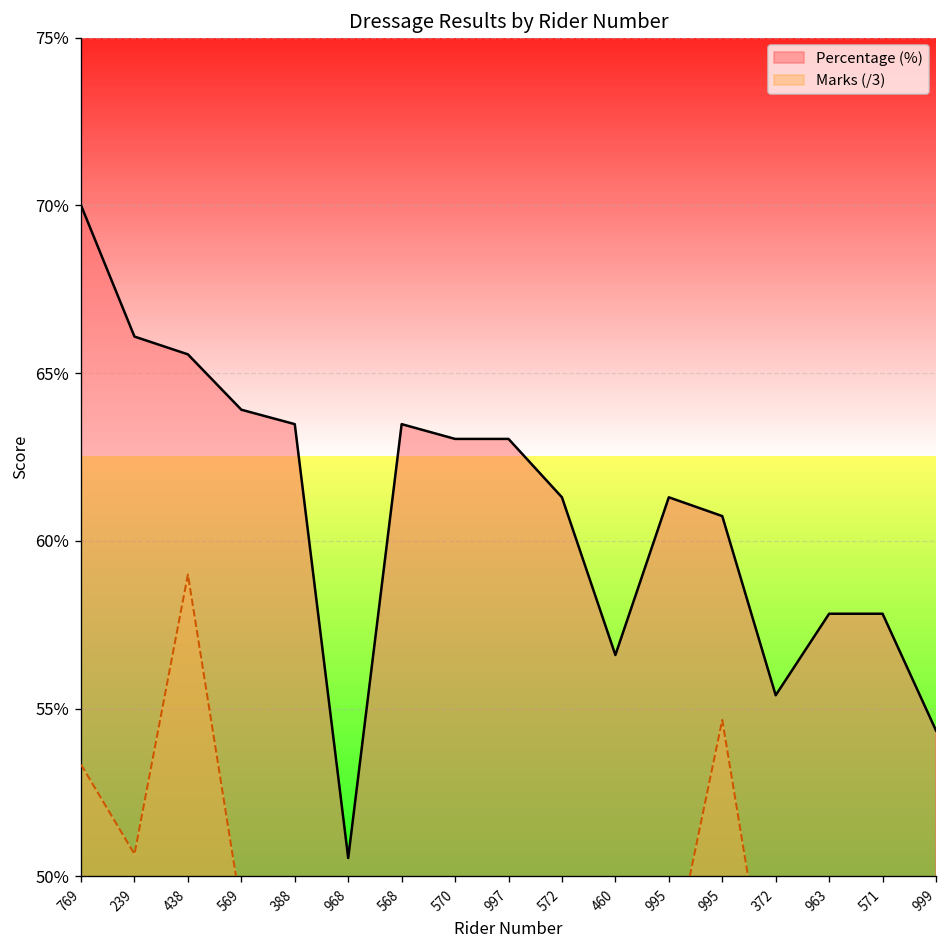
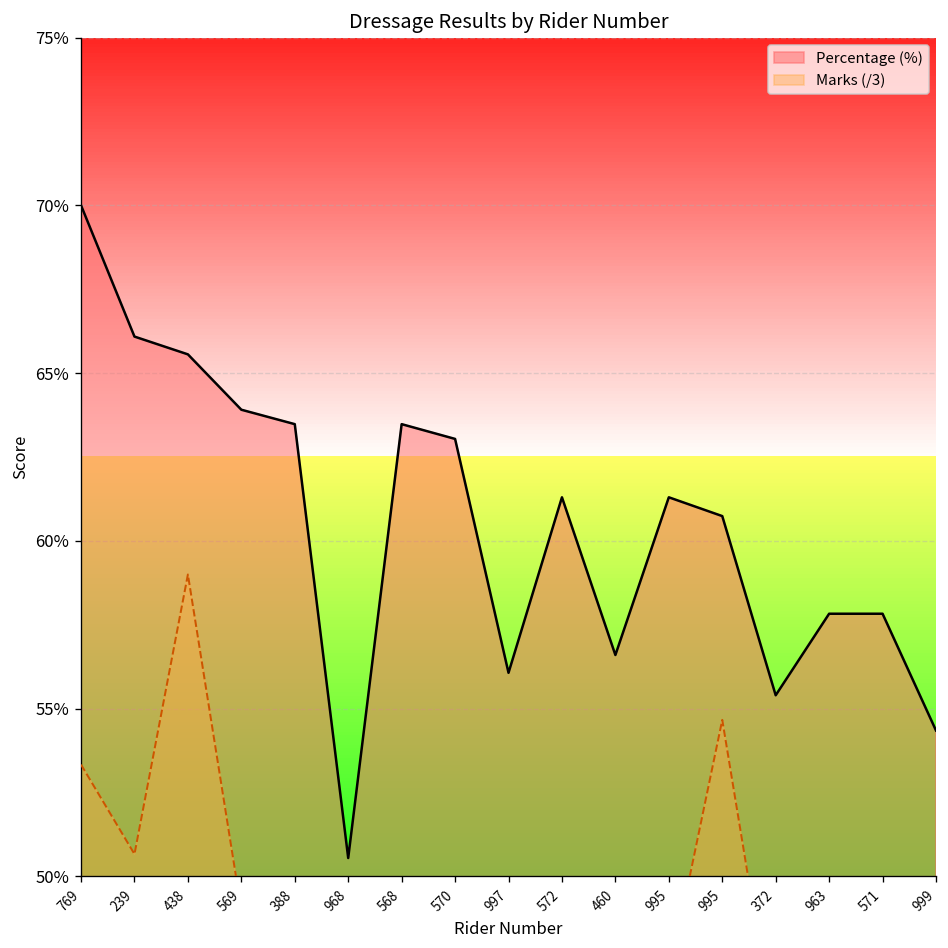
Percentage (%), 997: 63.0% -> 56.1%
